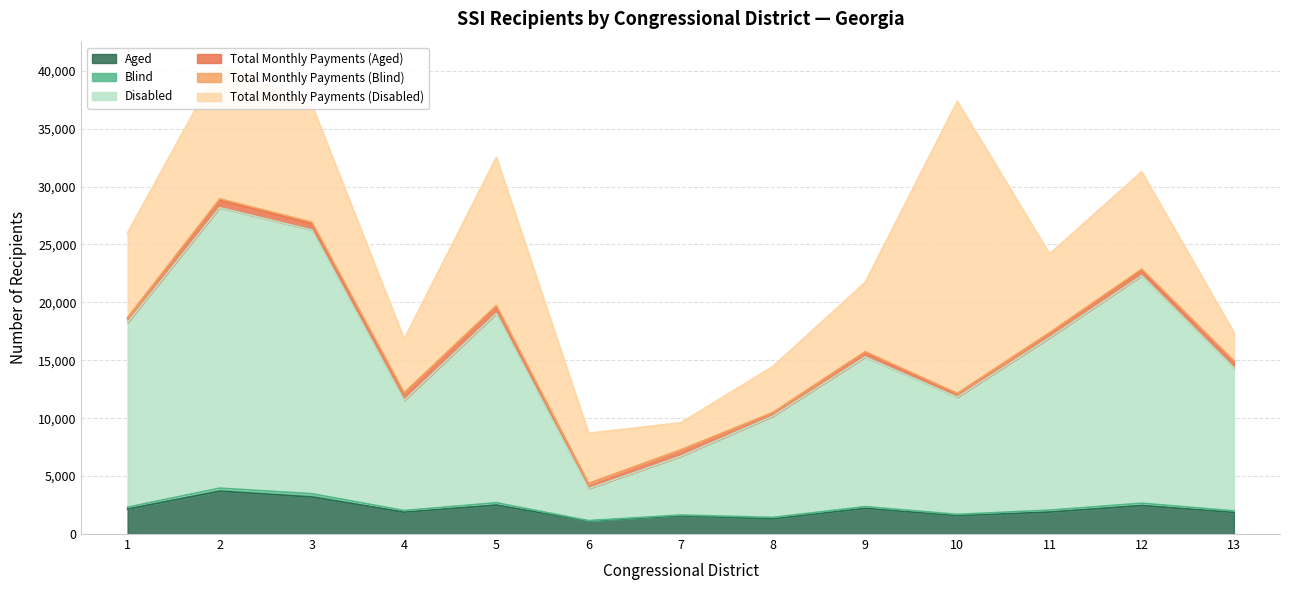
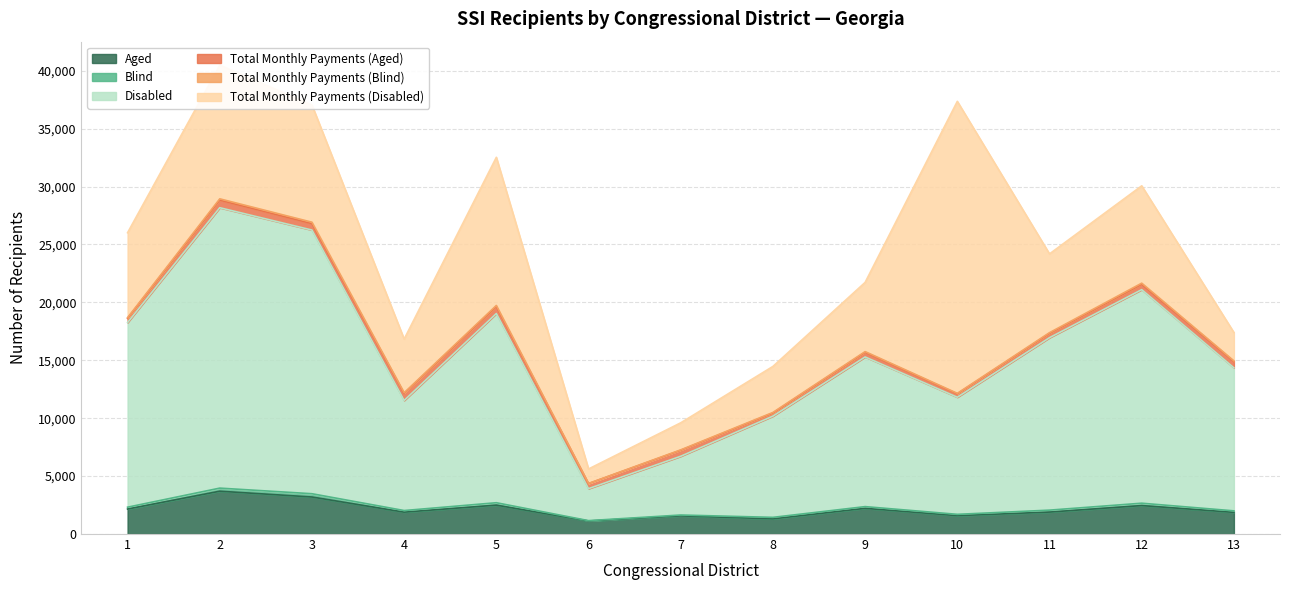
Total Monthly Payments (Disabled), 6: 4,300 -> 1,200
Disabled, 12: 19,600 -> 18,400
